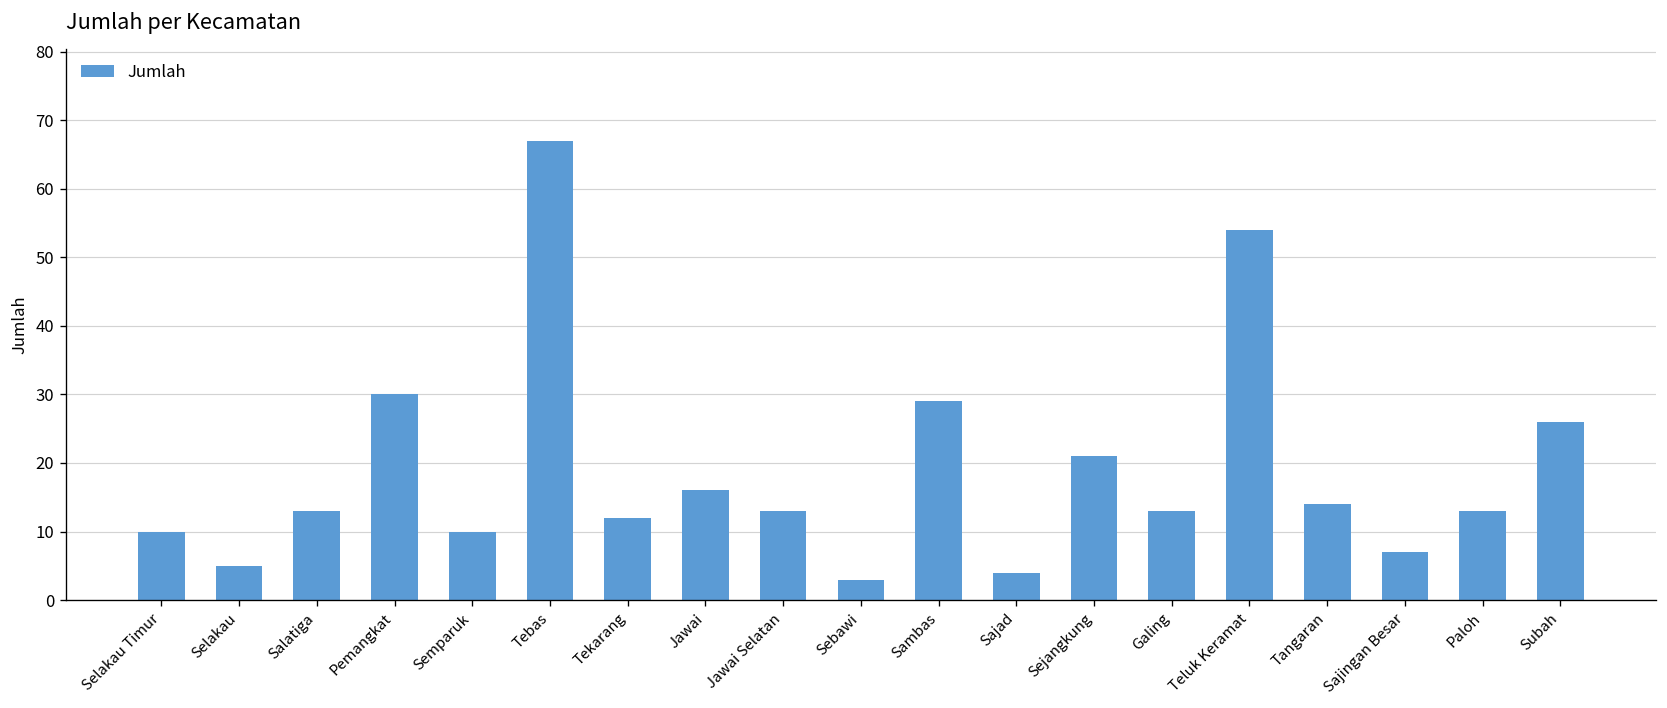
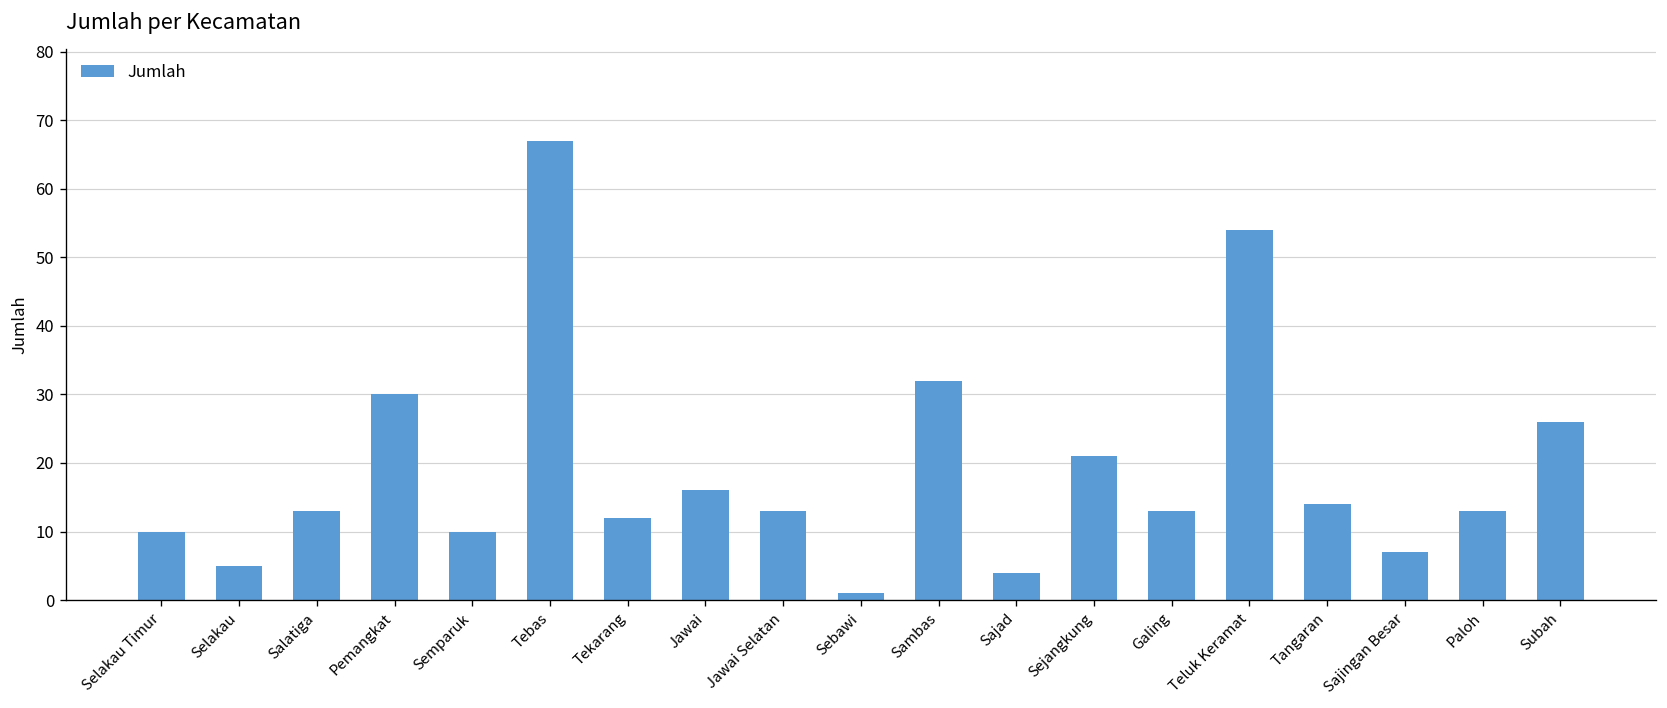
Sebawi: 3 -> 1
Sambas: 29 -> 32
